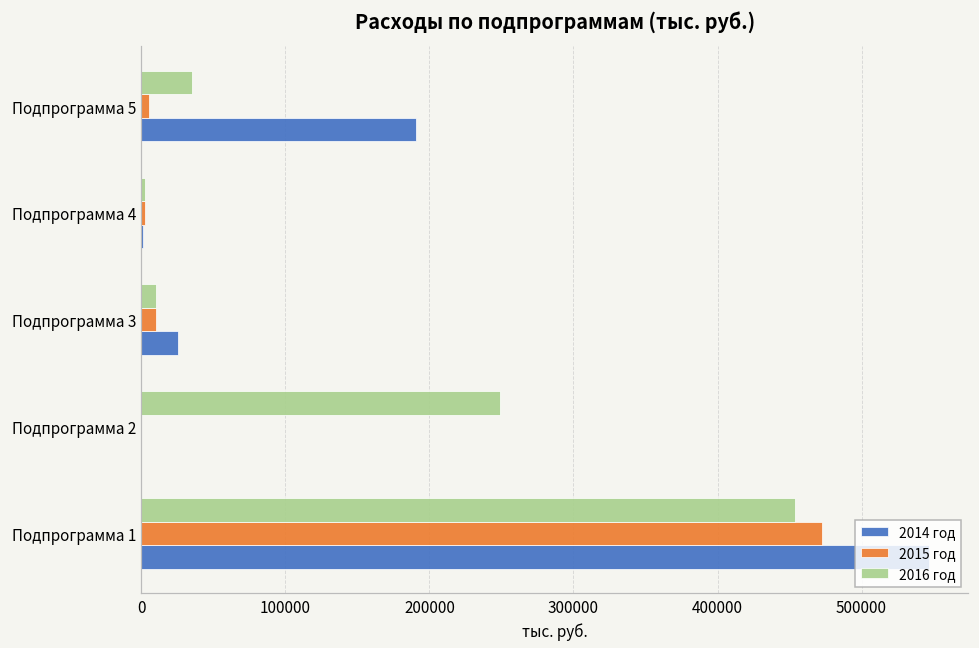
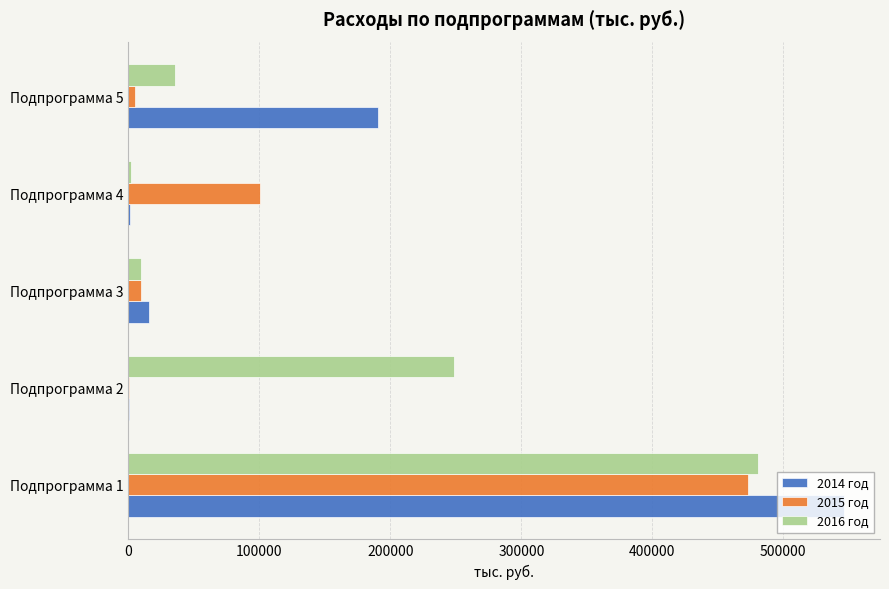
2015 год, Подпрограмма 4: 2000 -> 100000
2014 год, Подпрограмма 3: 26000 -> 16000
2016 год, Подпрограмма 1: 454000 -> 481000
